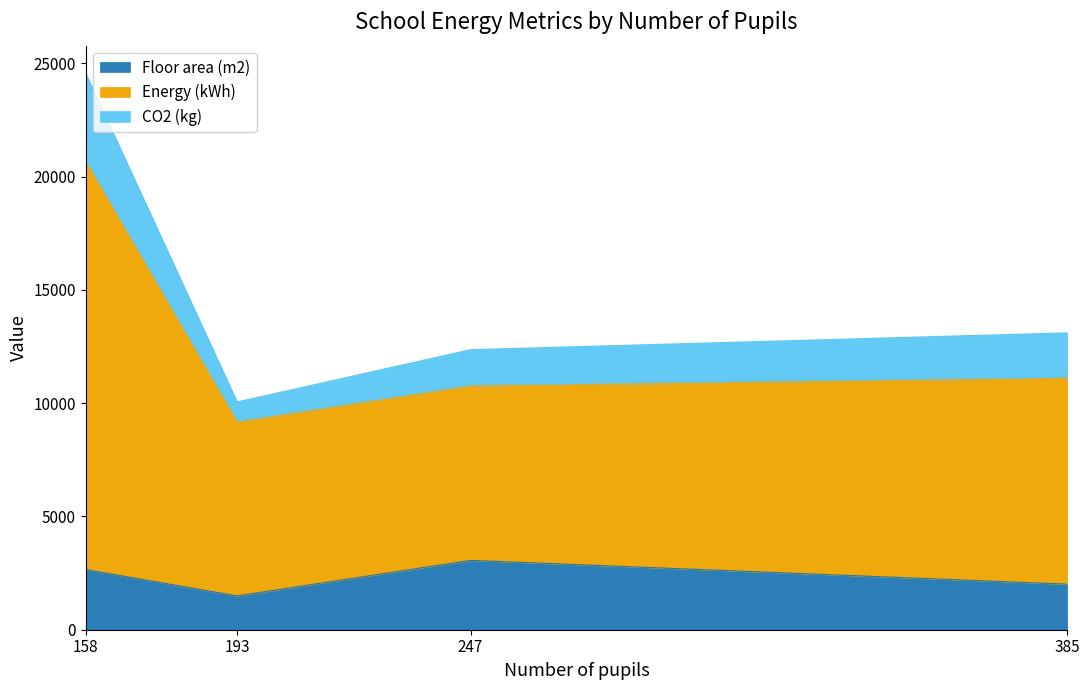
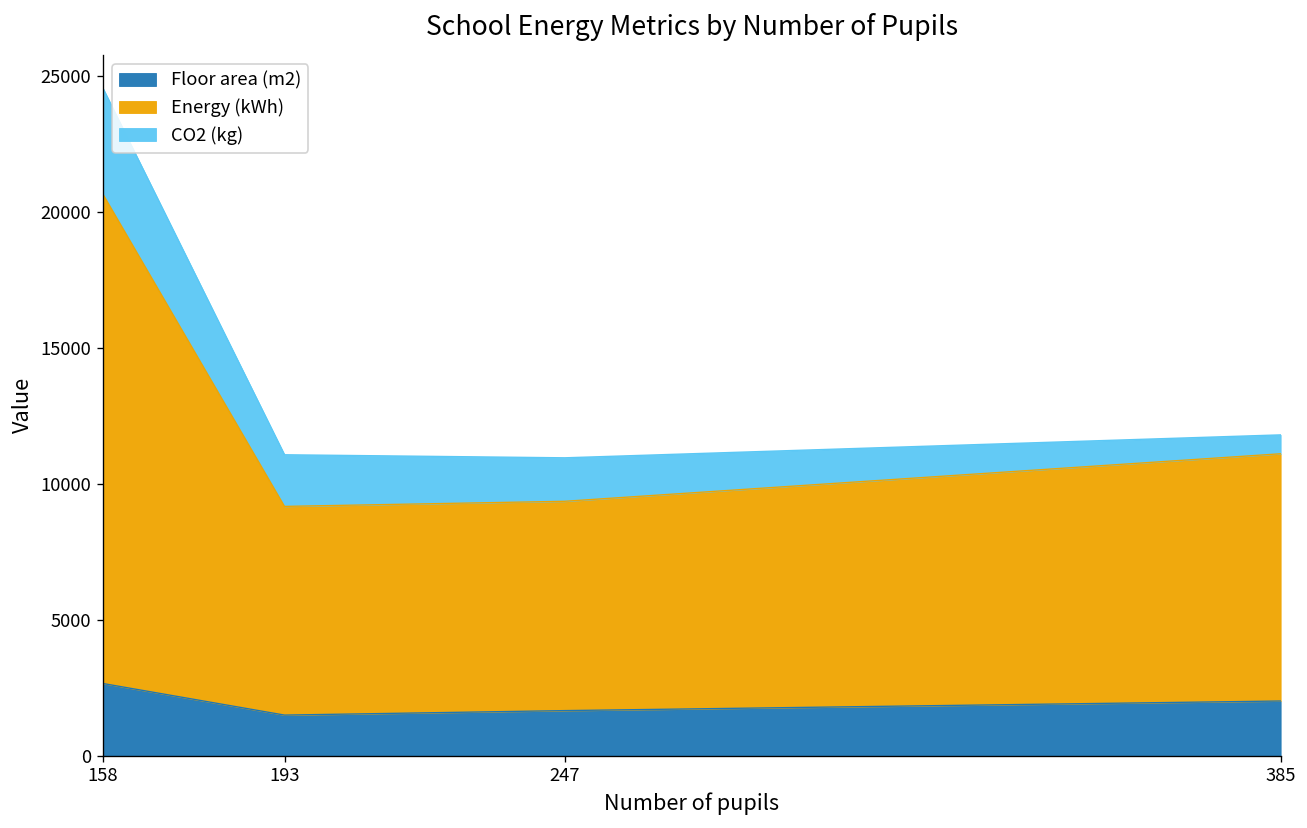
CO2 (kg), 193: 900 -> 1900
Floor area (m2), 247: 3100 -> 1700
CO2 (kg), 385: 2000 -> 700
